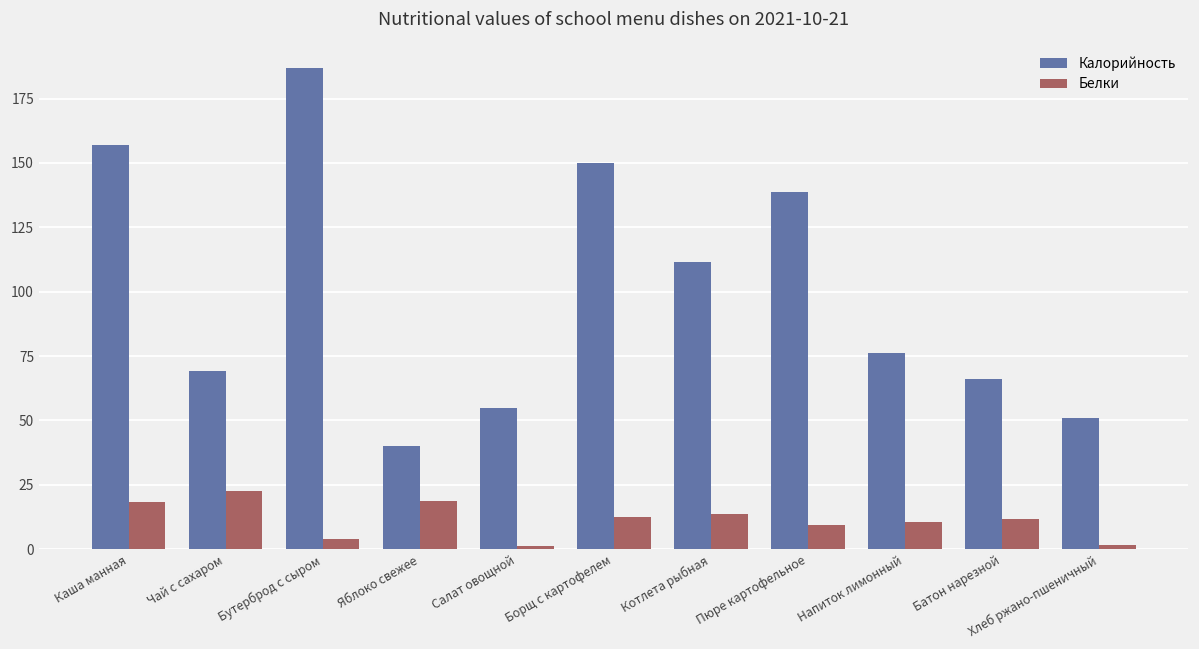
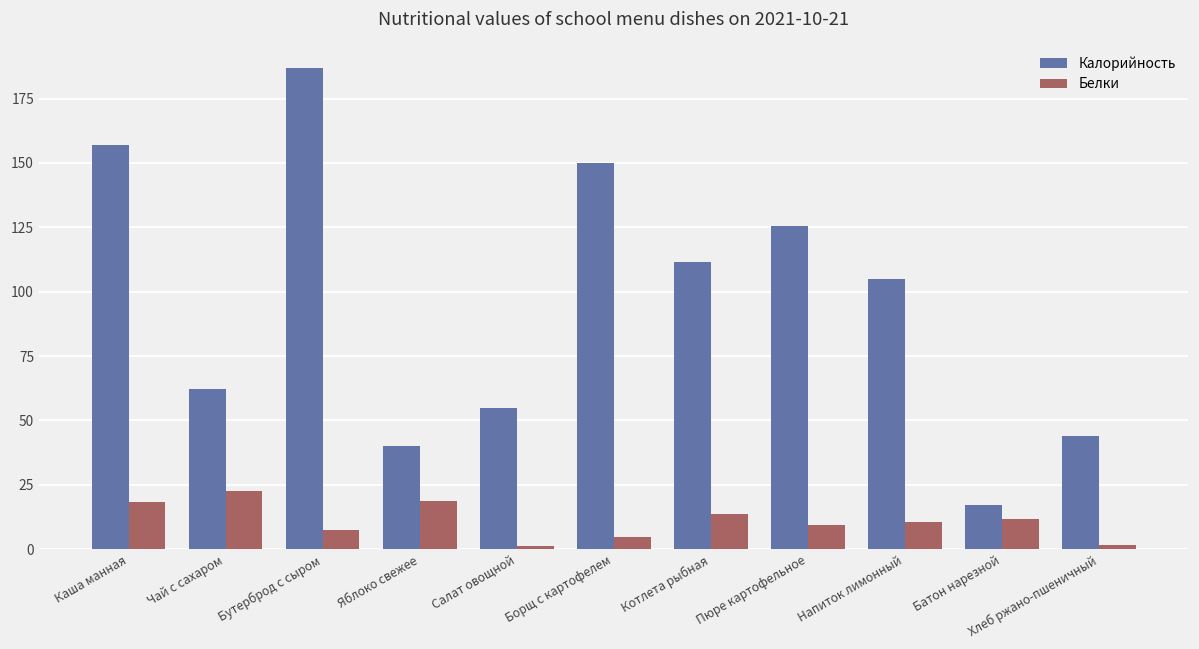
Калорийность, Чай с сахаром: 69 -> 62
Белки, Бутерброд с сыром: 4 -> 8
Белки, Борщ с картофелем: 12 -> 5
Калорийность, Пюре картофельное: 139 -> 126
Калорийность, Напиток лимонный: 76 -> 105
Калорийность, Батон нарезной: 66 -> 17
Калорийность, Хлеб ржано-пшеничный: 51 -> 44
